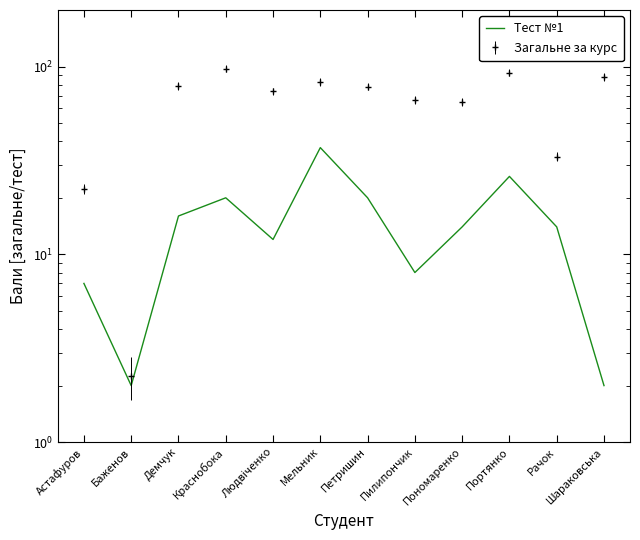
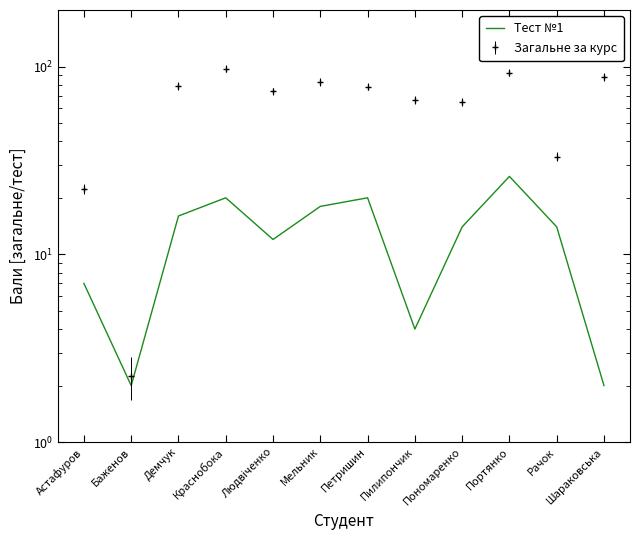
Тест №1, Мельник: 37 -> 18
Тест №1, Пилипончик: 8 -> 4
